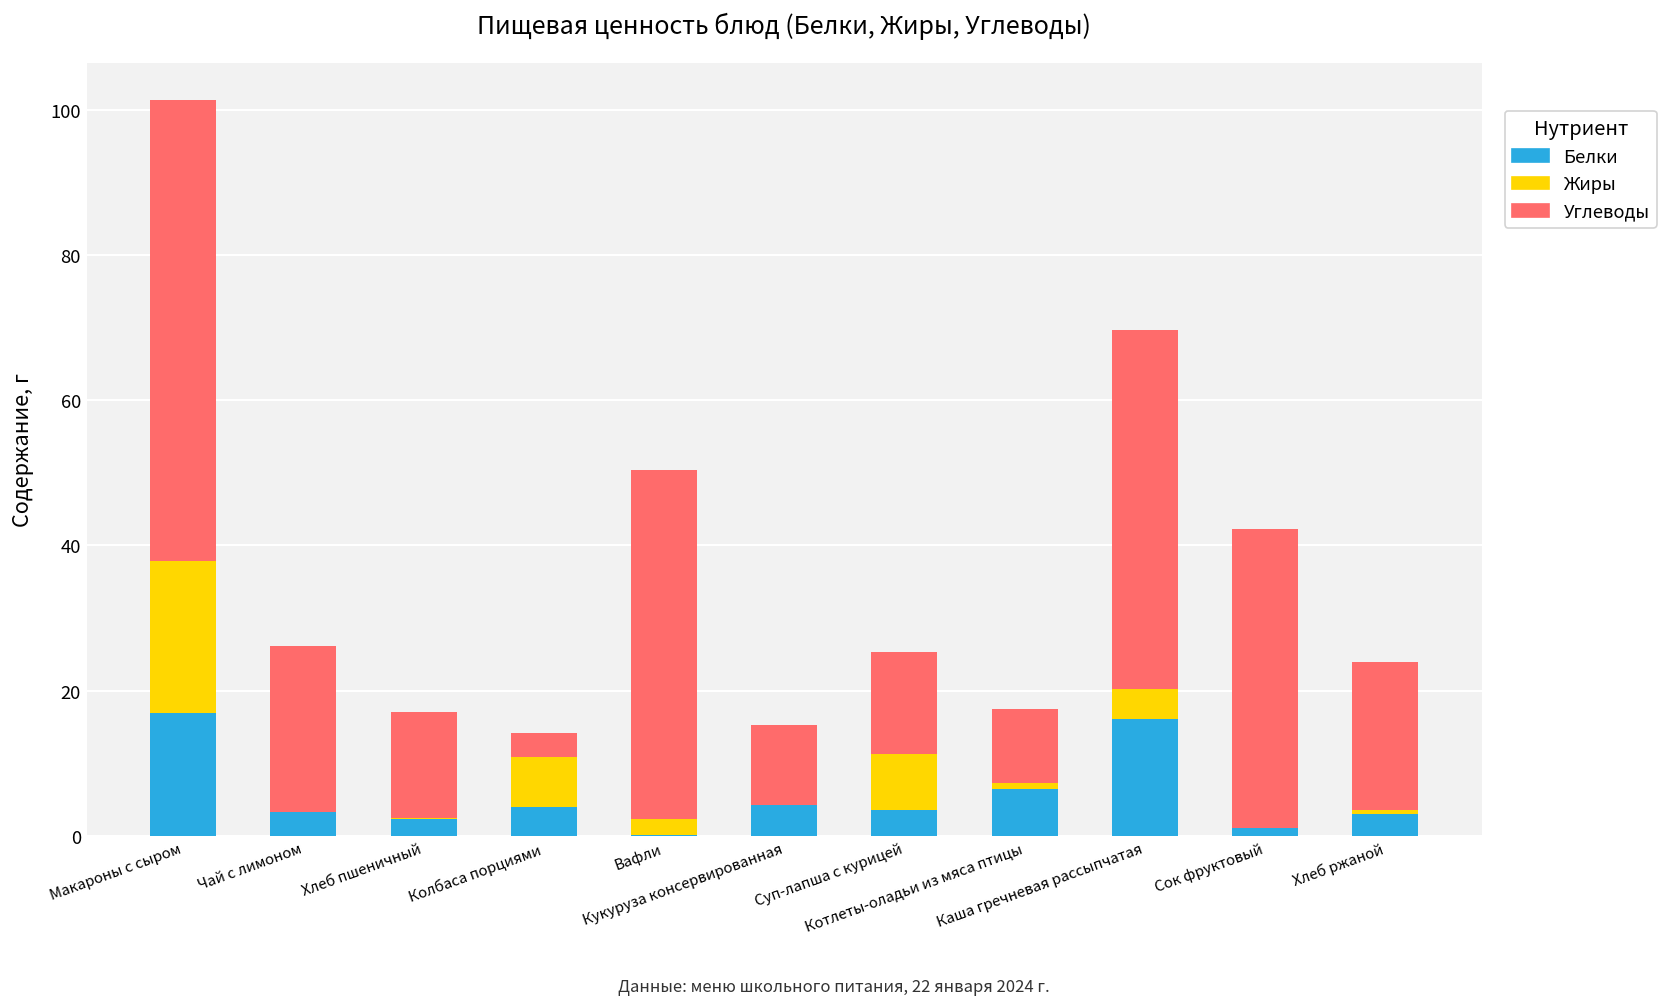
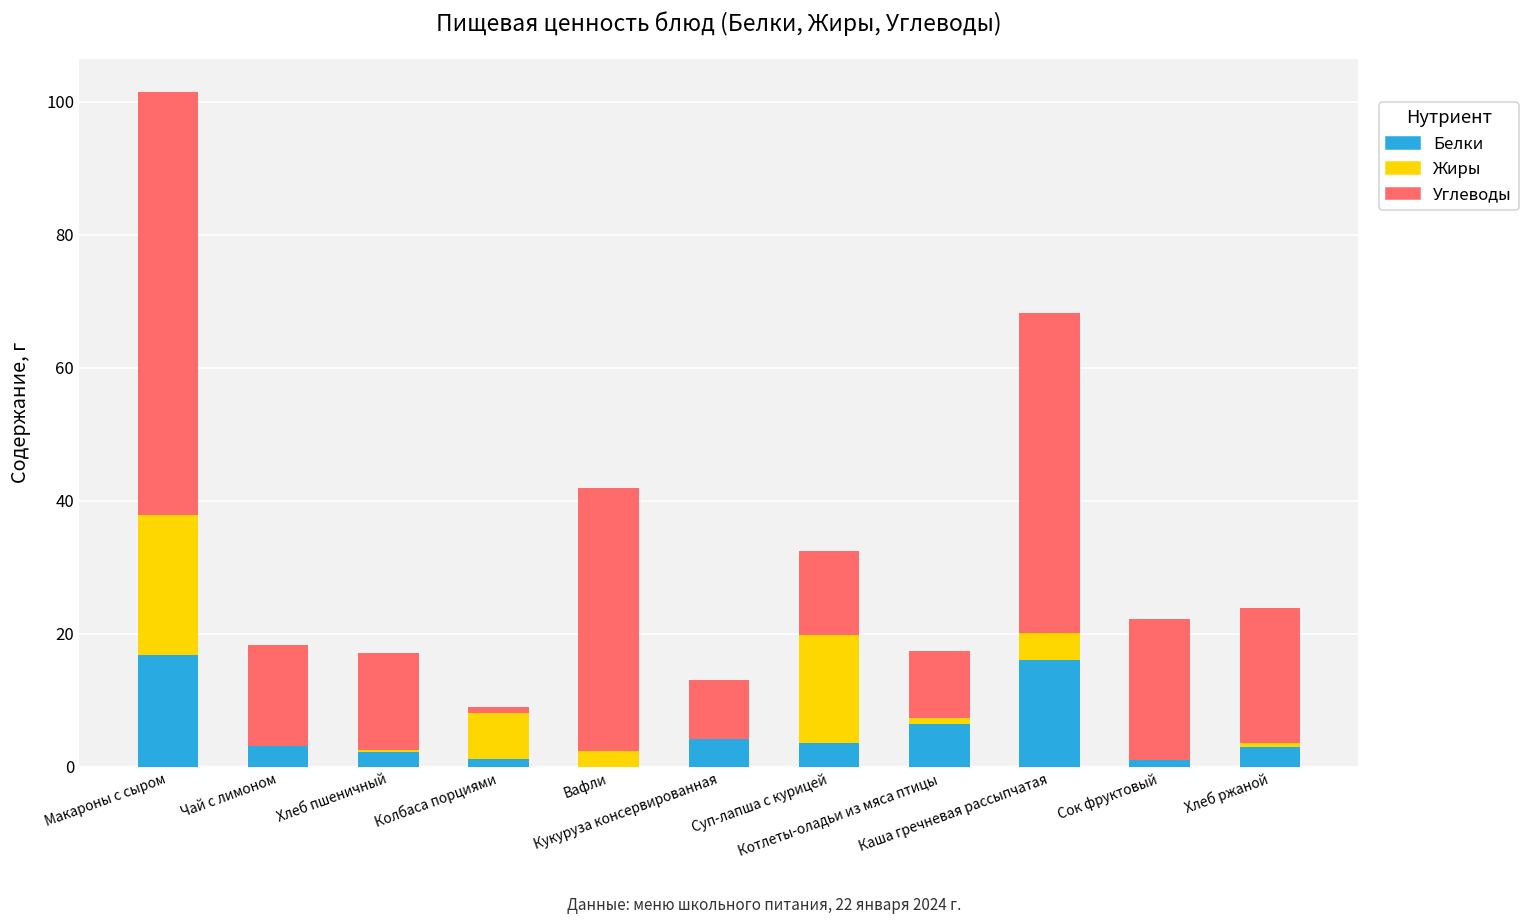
Углеводы, Чай с лимоном: 23 -> 15
Белки, Колбаса порциями: 4 -> 1
Углеводы, Колбаса порциями: 3 -> 1
Углеводы, Вафли: 48 -> 40
Углеводы, Кукуруза консервированная: 11 -> 9
Жиры, Суп-лапша с курицей: 8 -> 16
Углеводы, Суп-лапша с курицей: 14 -> 13
Углеводы, Каша гречневая рассыпчатая: 50 -> 48
Углеводы, Сок фруктовый: 41 -> 21
